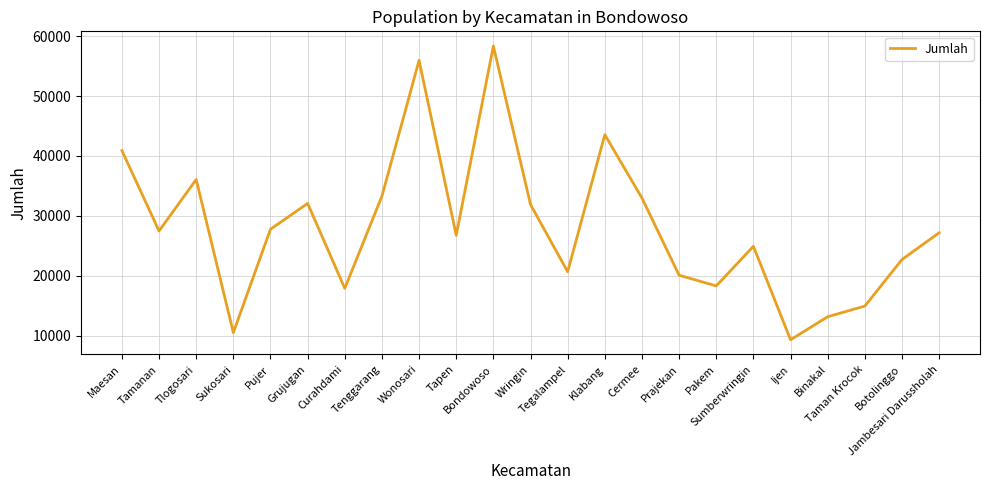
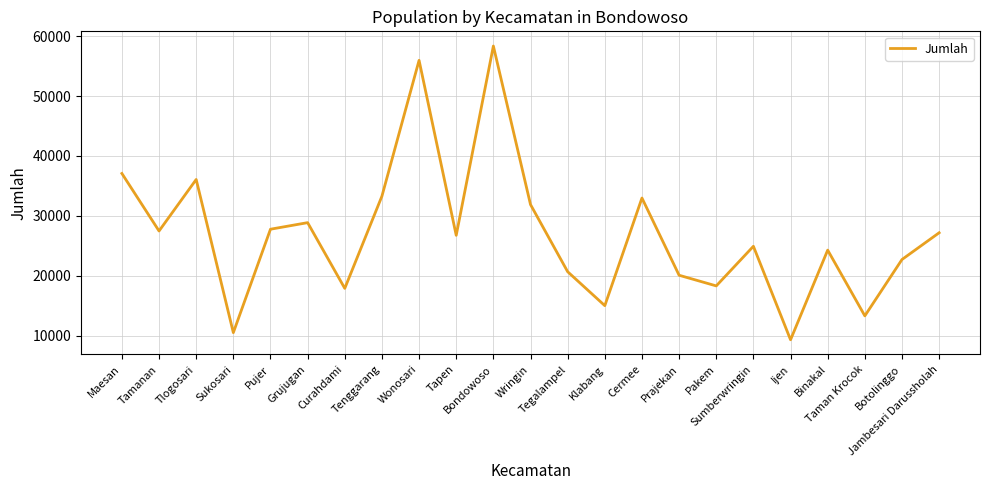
Maesan: 41000 -> 37000
Grujugan: 32000 -> 29000
Klabang: 44000 -> 15000
Binakal: 13000 -> 24000
Taman Krocok: 15000 -> 13000
